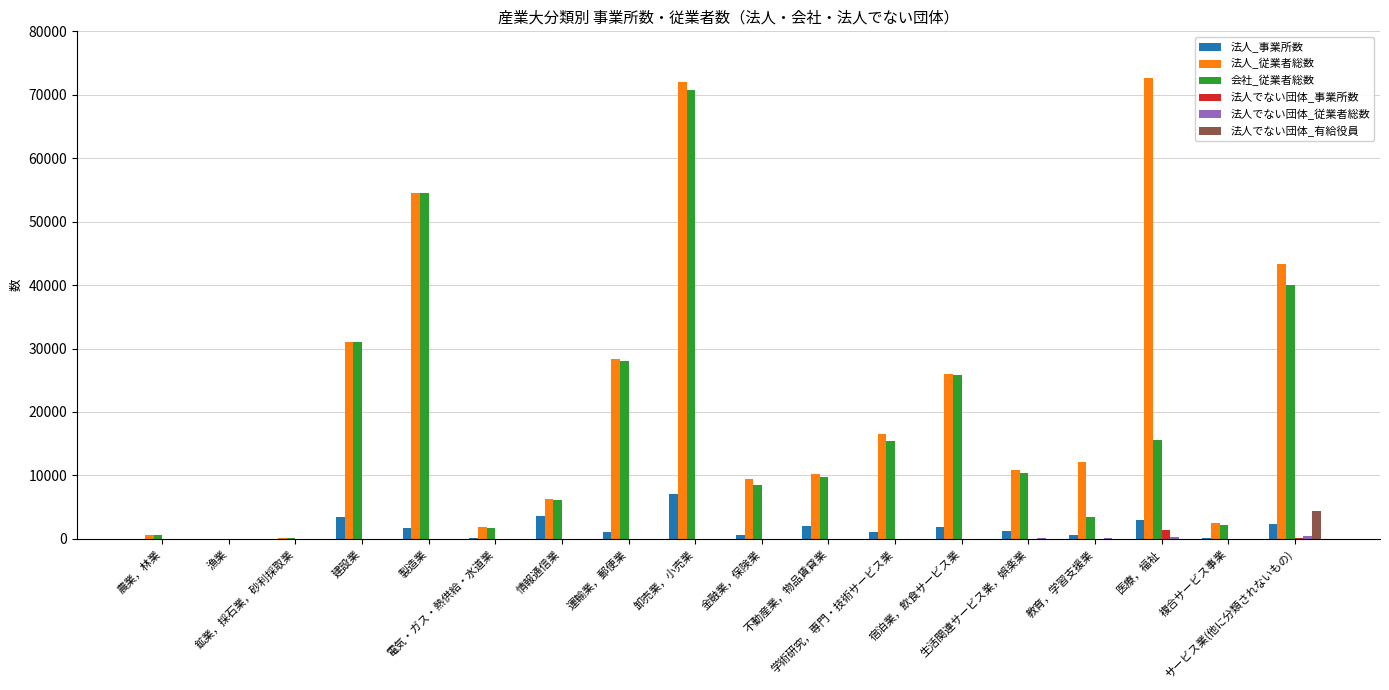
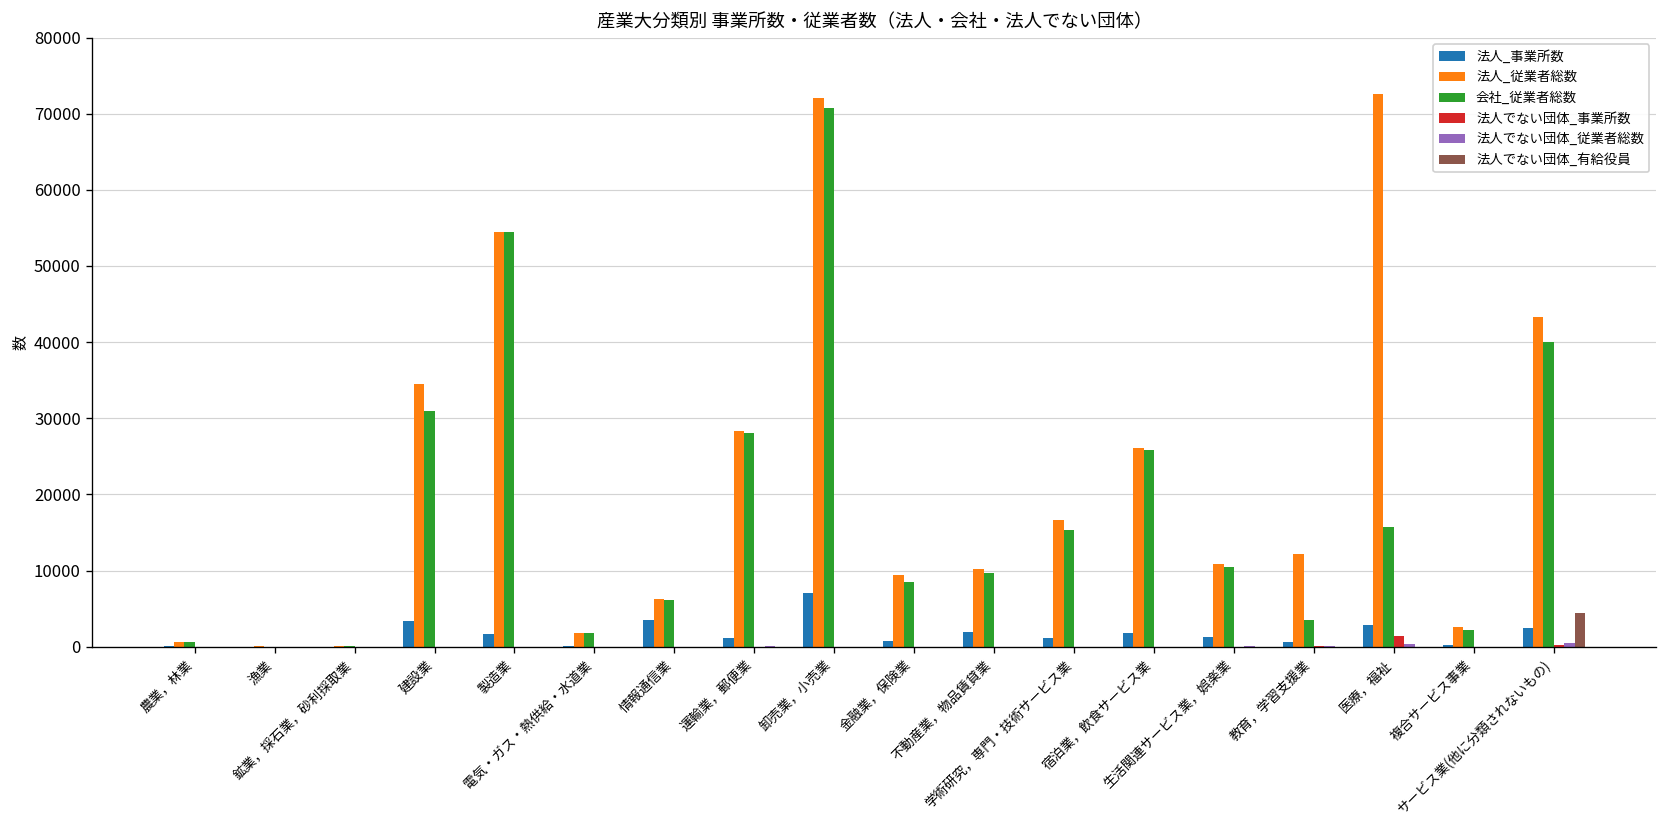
法人_従業者総数, 建設業: 31000 -> 34000
